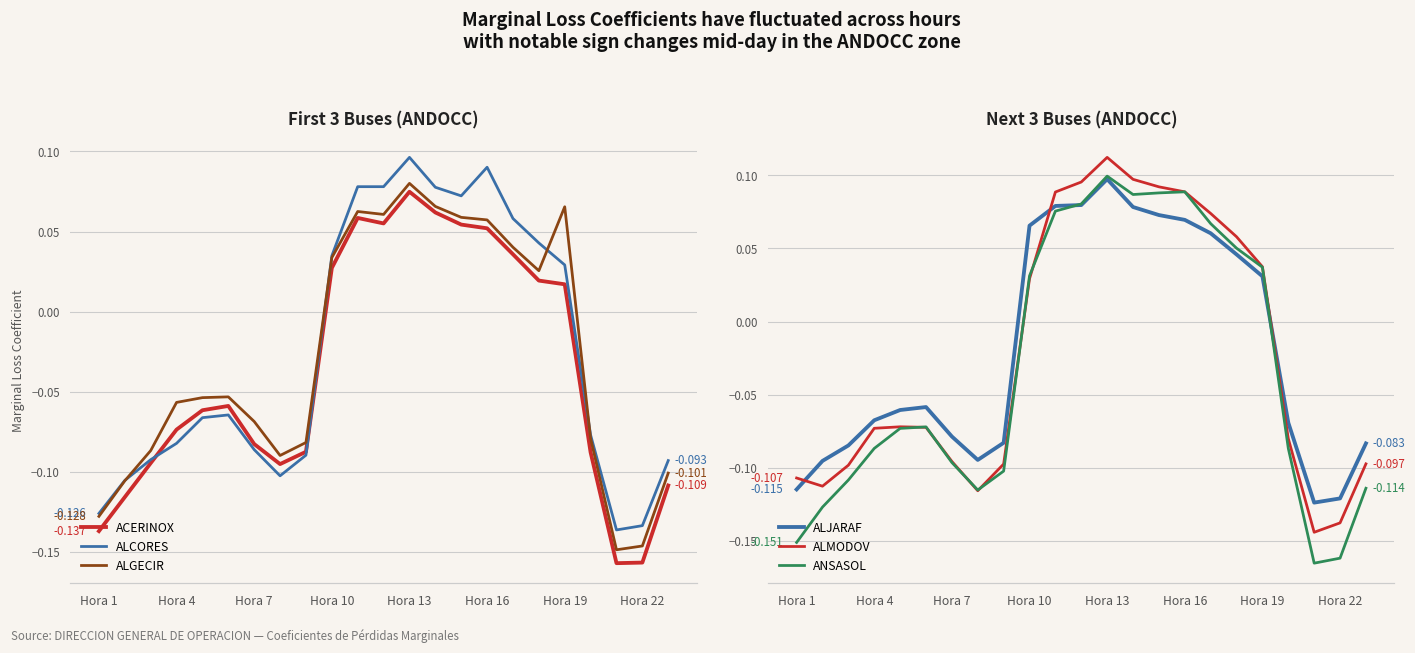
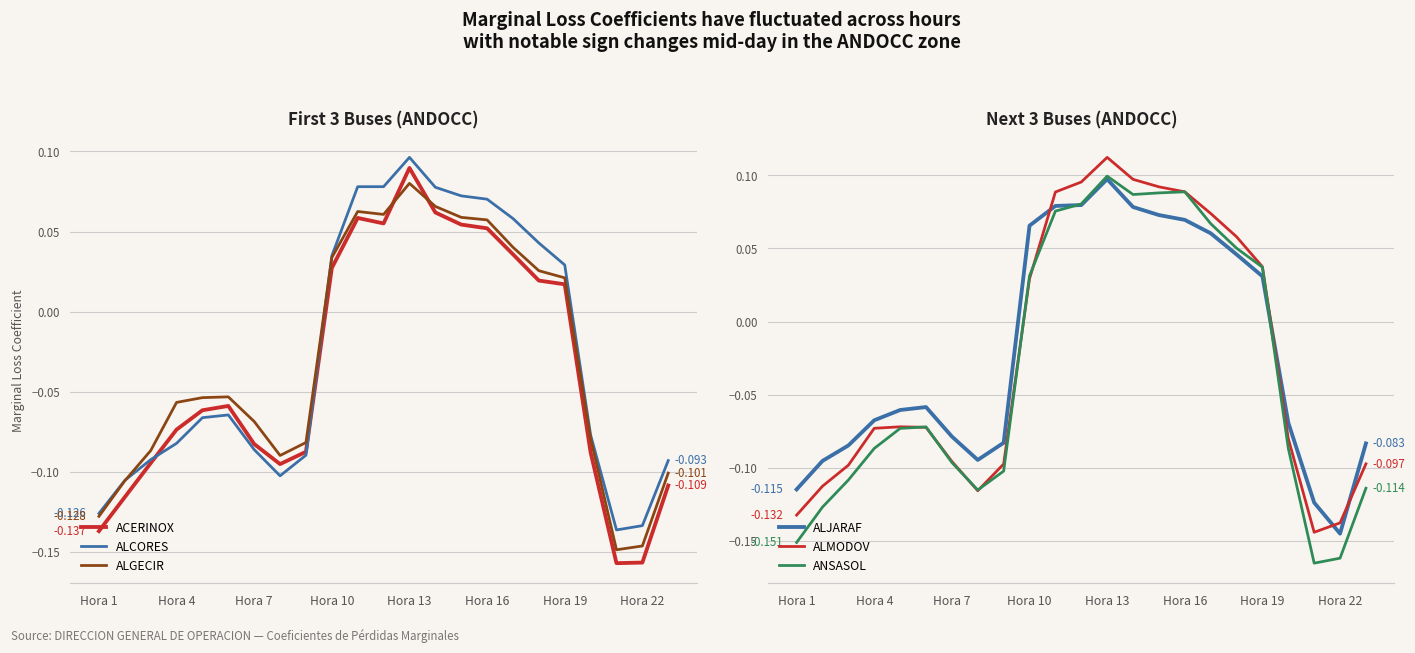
First 3 Buses (ANDOCC), ACERINOX, Hora 13: 0.075 -> 0.090
First 3 Buses (ANDOCC), ALCORES, Hora 16: 0.090 -> 0.070
First 3 Buses (ANDOCC), ALGECIR, Hora 19: 0.065 -> 0.021
Next 3 Buses (ANDOCC), ALMODOV, Hora 1: -0.107 -> -0.132
Next 3 Buses (ANDOCC), ALJARAF, Hora 22: -0.121 -> -0.145
